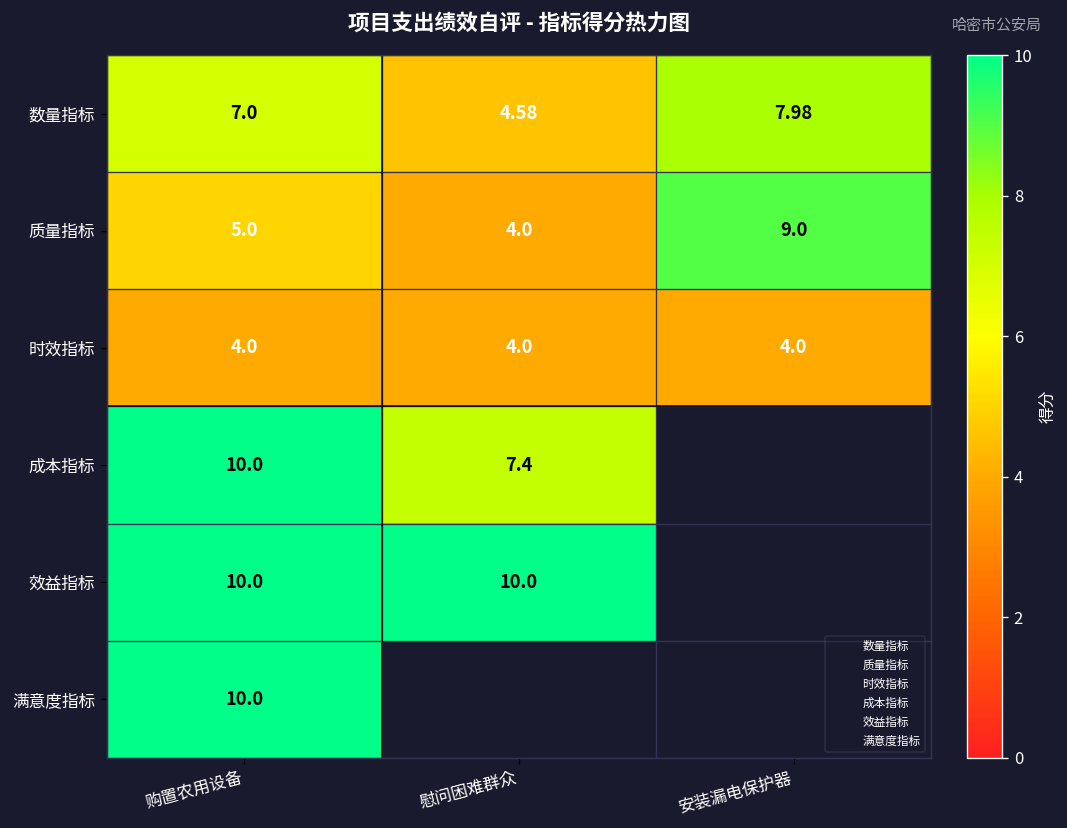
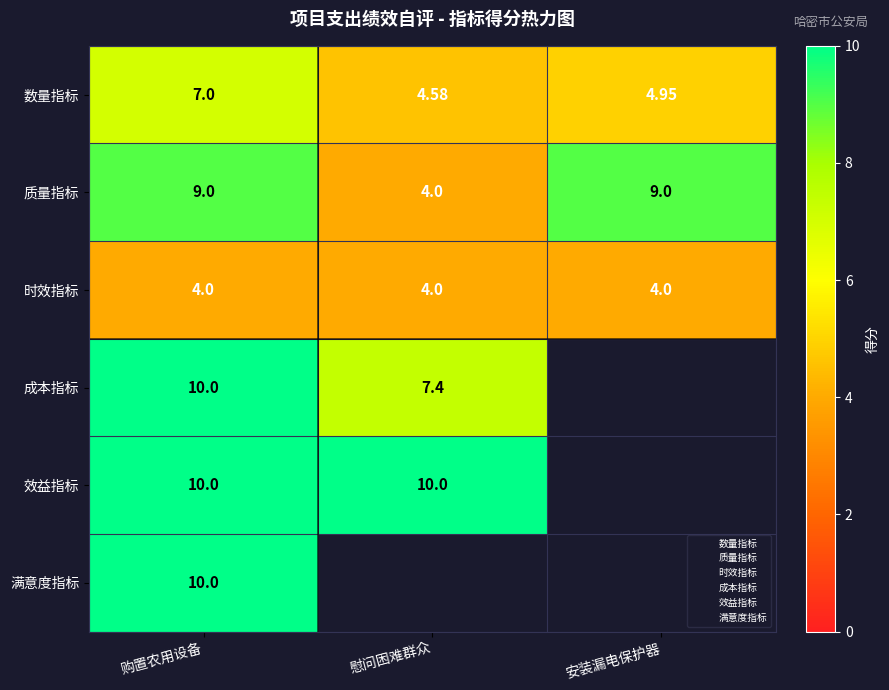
数量指标, 安装漏电保护器: 7.98 -> 4.95
质量指标, 购置农用设备: 5.0 -> 9.0
